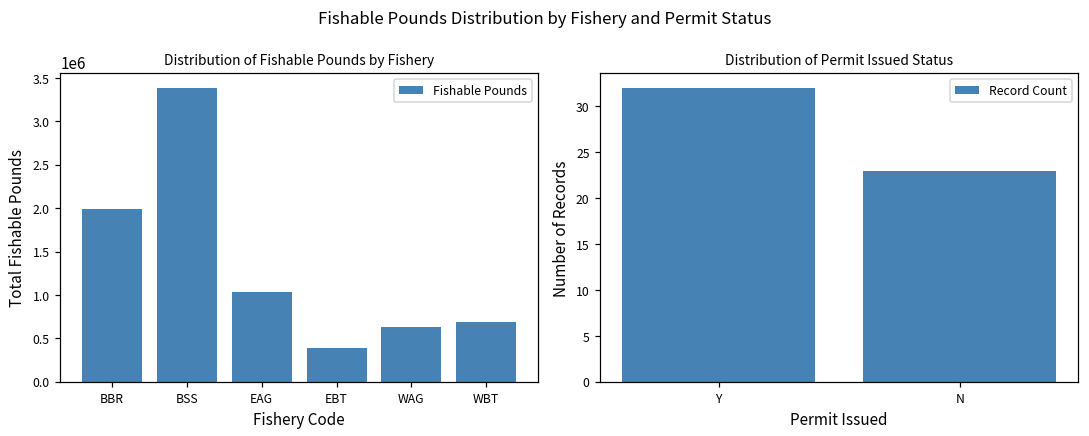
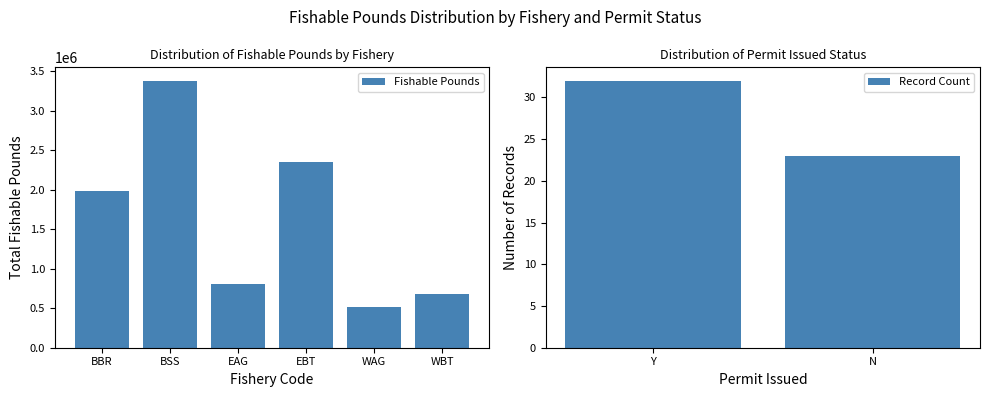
Distribution of Fishable Pounds by Fishery, EAG: 1000000 -> 800000
Distribution of Fishable Pounds by Fishery, EBT: 400000 -> 2300000
Distribution of Fishable Pounds by Fishery, WAG: 600000 -> 500000
